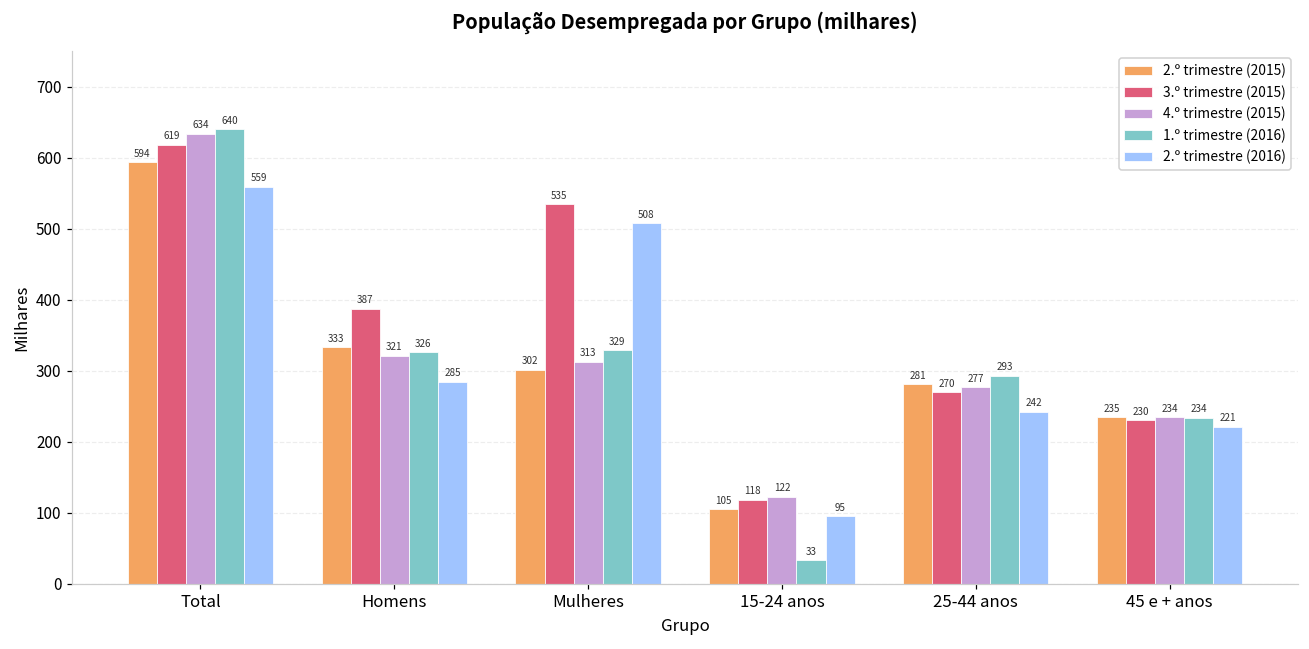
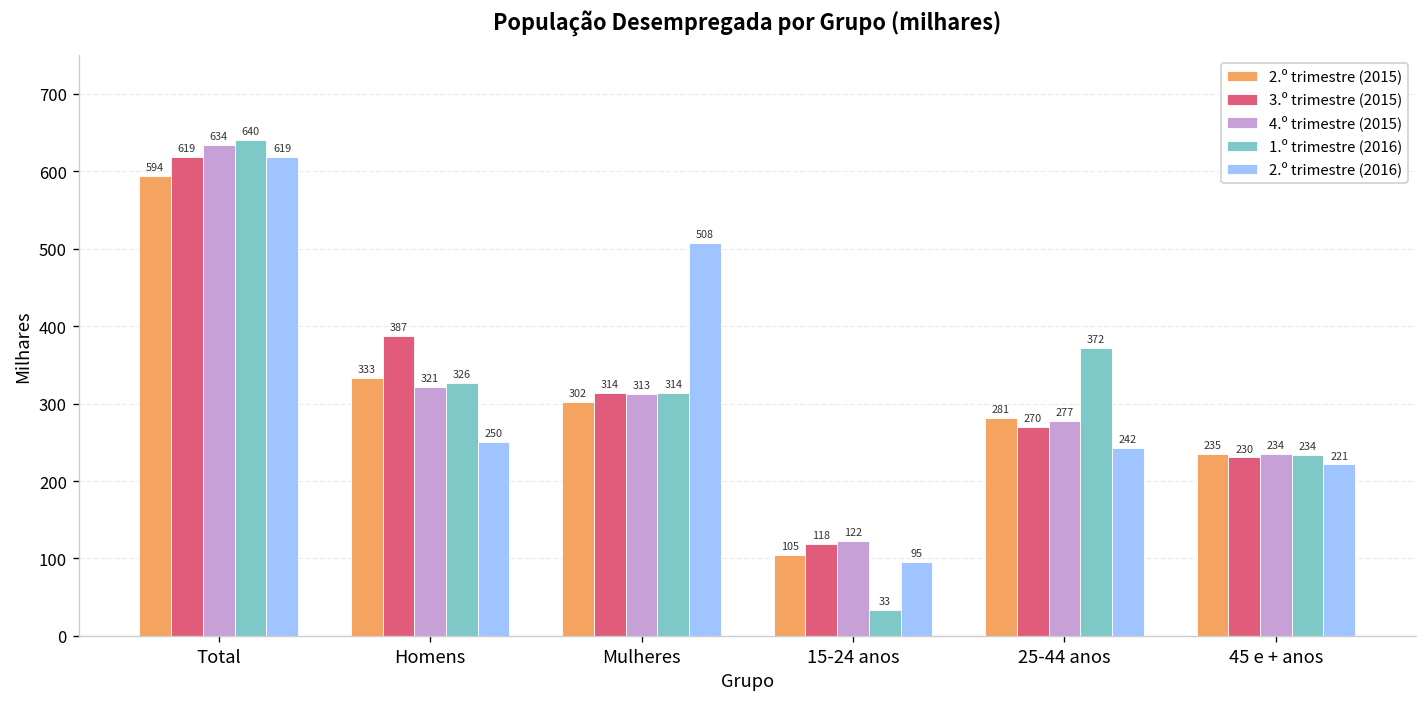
2.º trimestre (2016), Total: 559 -> 619
2.º trimestre (2016), Homens: 285 -> 250
3.º trimestre (2015), Mulheres: 535 -> 314
1.º trimestre (2016), Mulheres: 329 -> 314
1.º trimestre (2016), 25-44 anos: 293 -> 372
